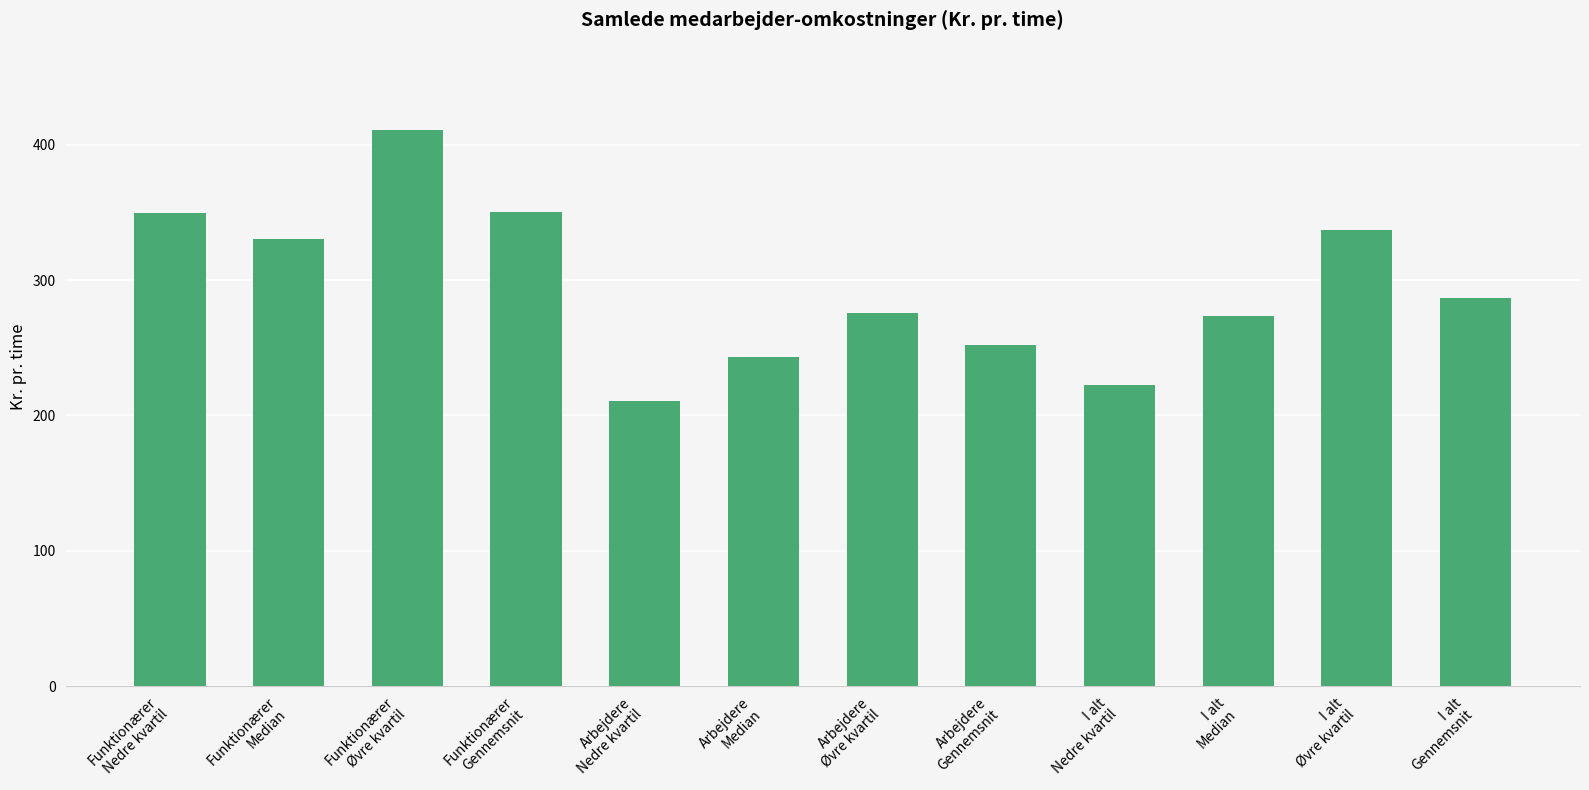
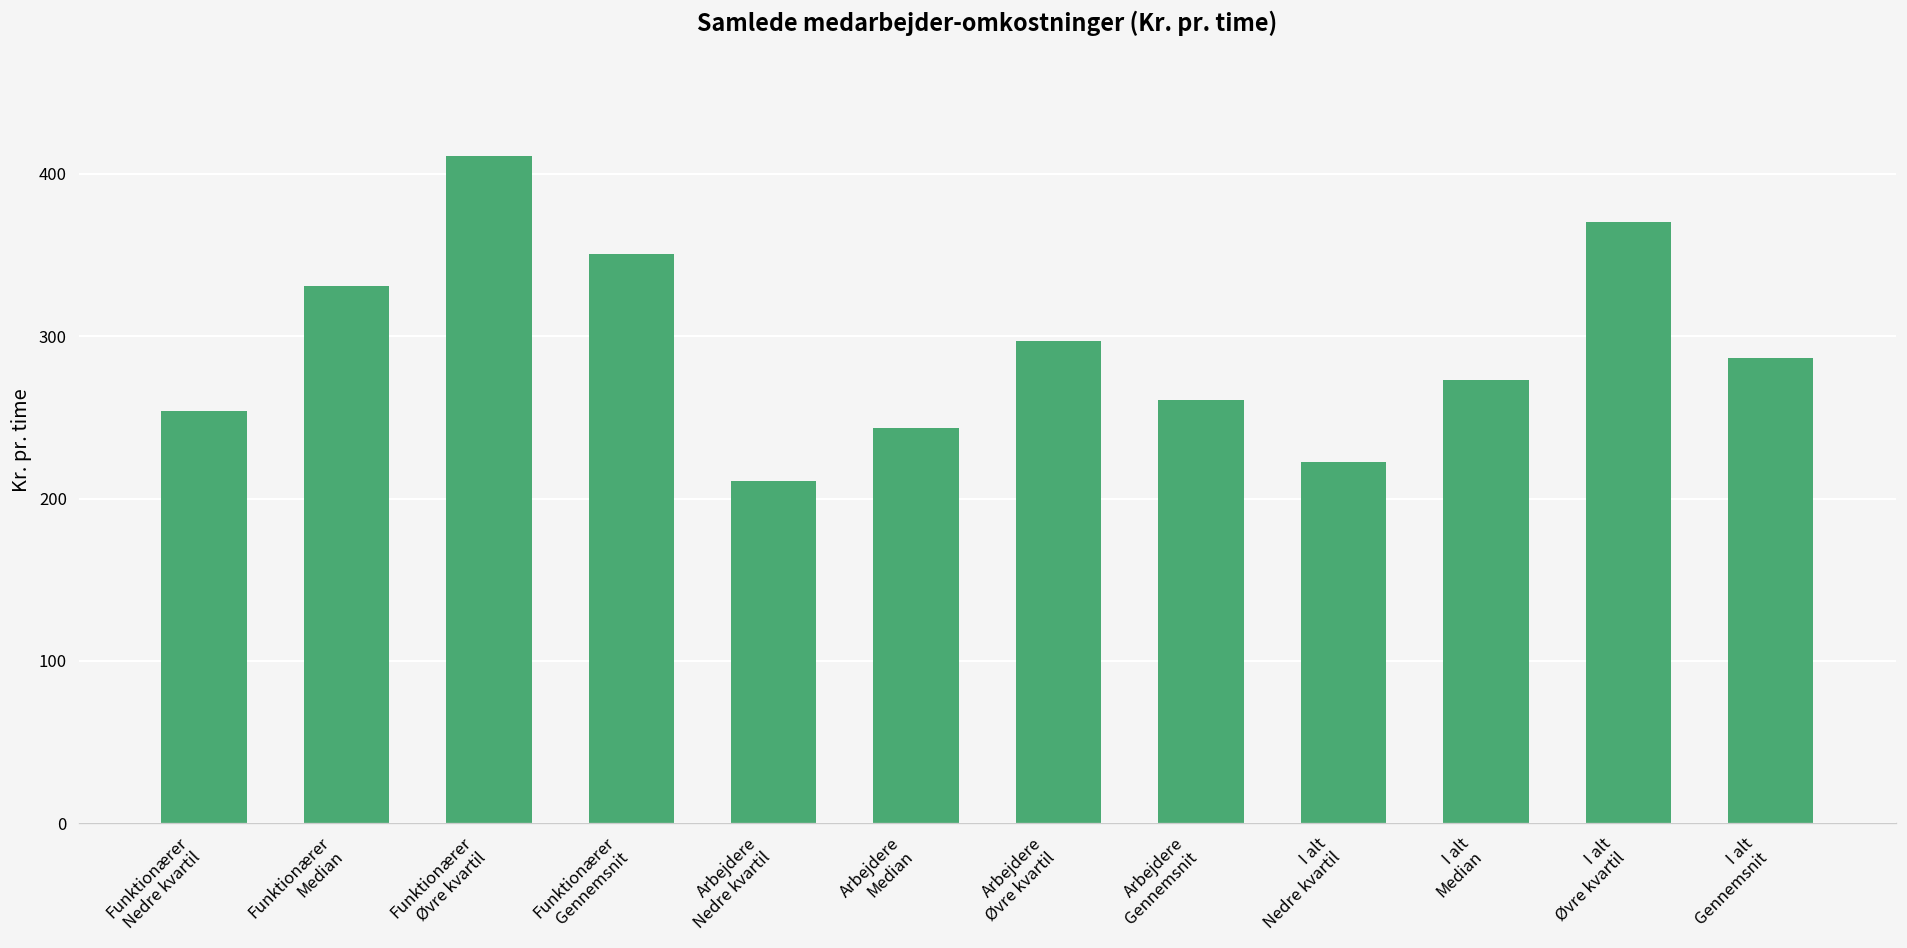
Funktionærer Nedre kvartil: 350 -> 254
Arbejdere Øvre kvartil: 276 -> 297
Arbejdere Gennemsnit: 252 -> 260
I alt Øvre kvartil: 337 -> 371
